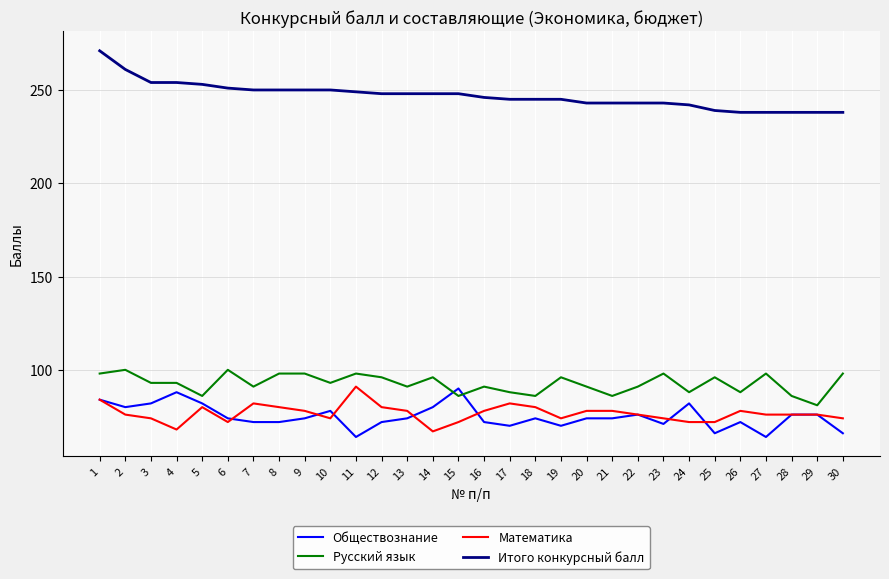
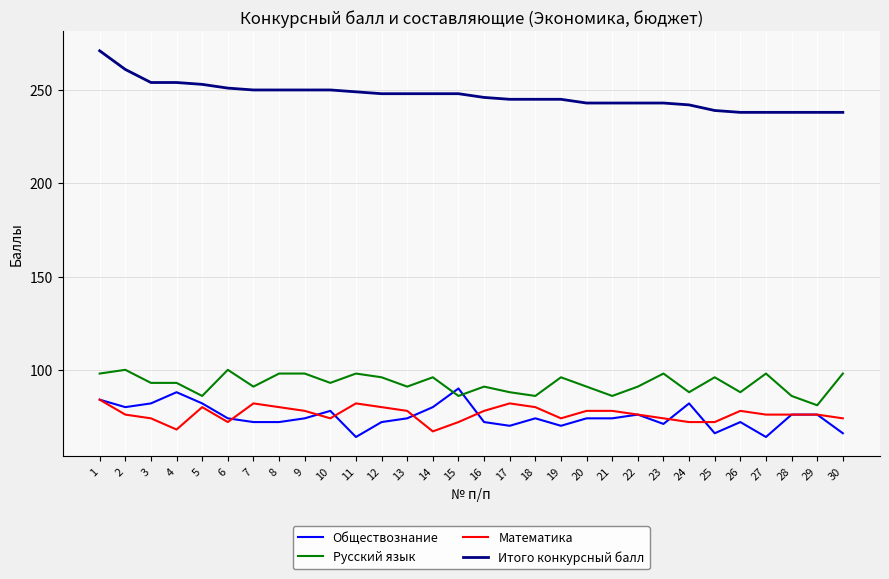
Математика, 11: 91 -> 82
